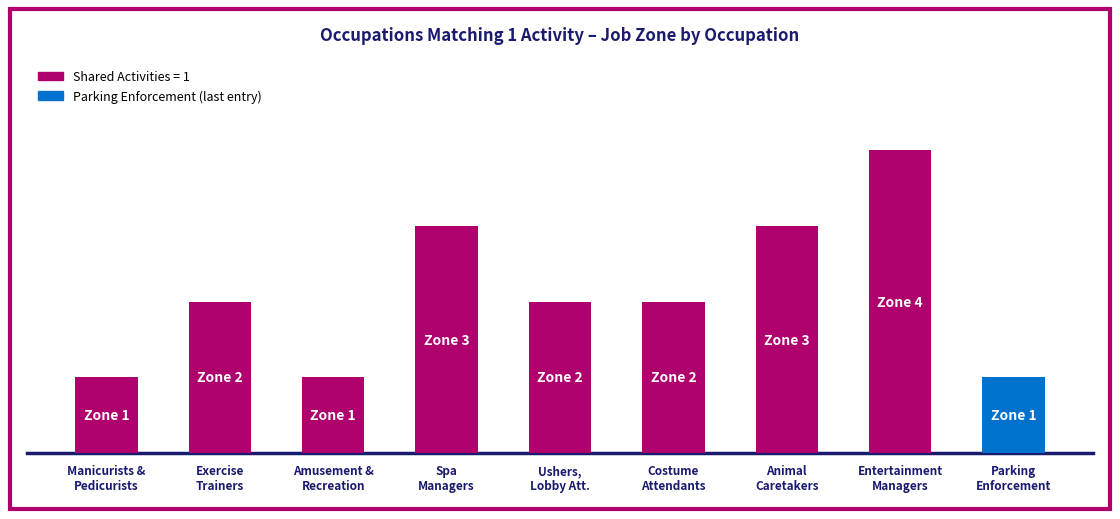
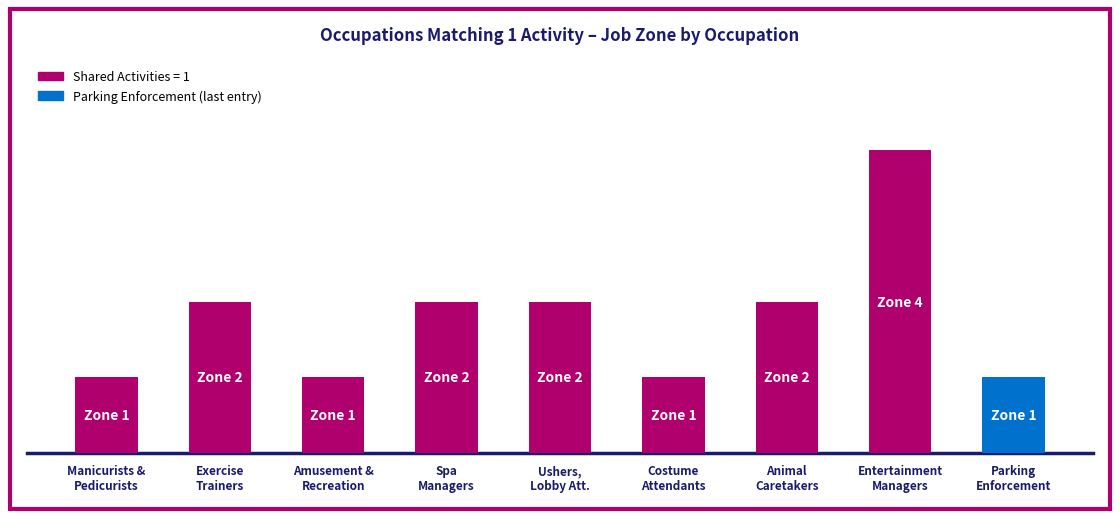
Spa Managers: 3 -> 2
Costume Attendants: 2 -> 1
Animal Caretakers: 3 -> 2
